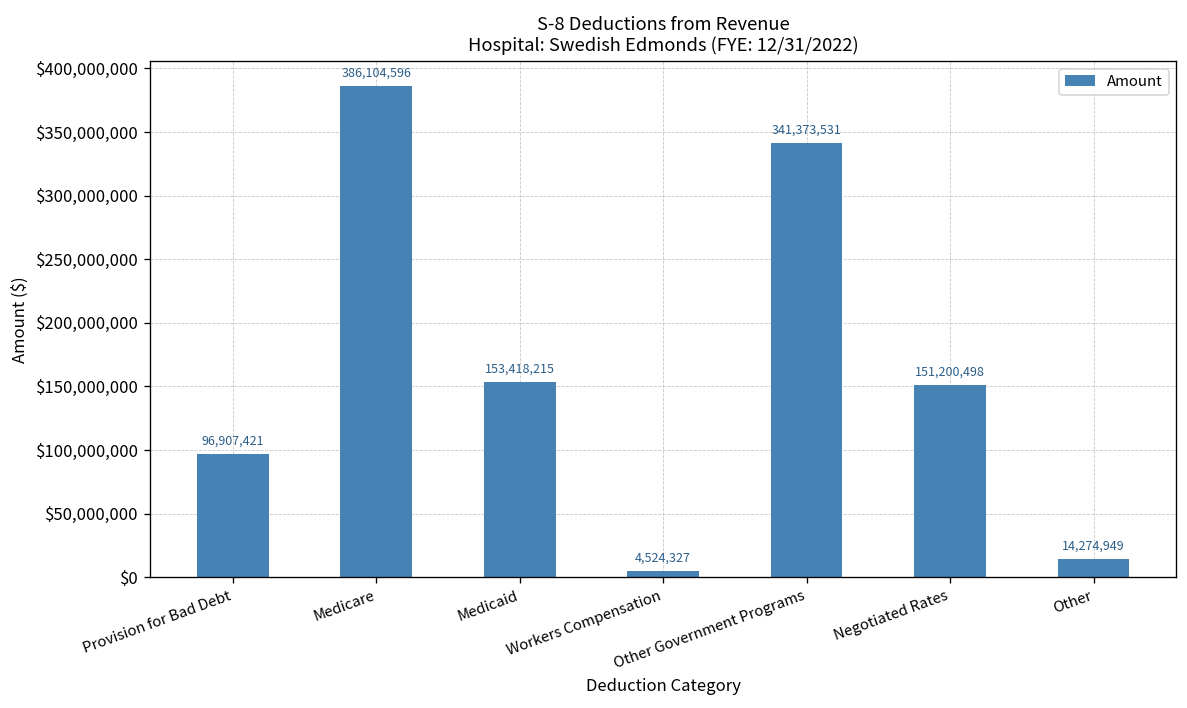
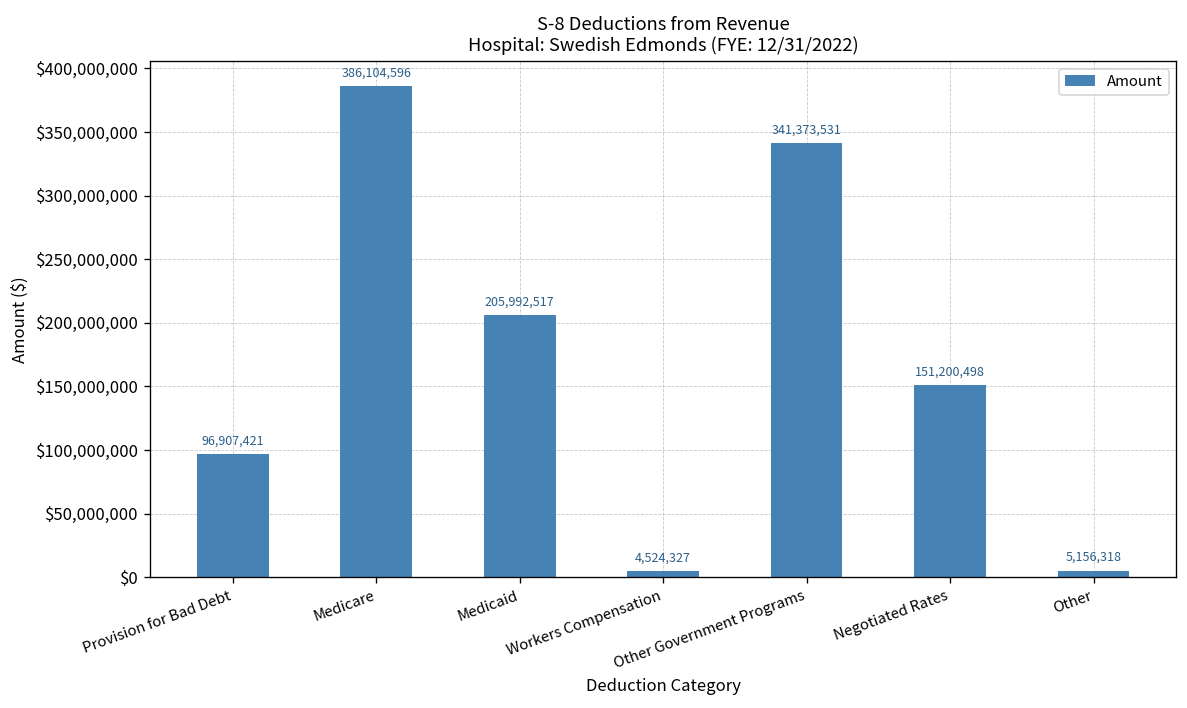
Medicaid: 153,418,215 -> 205,992,517
Other: 14,274,949 -> 5,156,318
